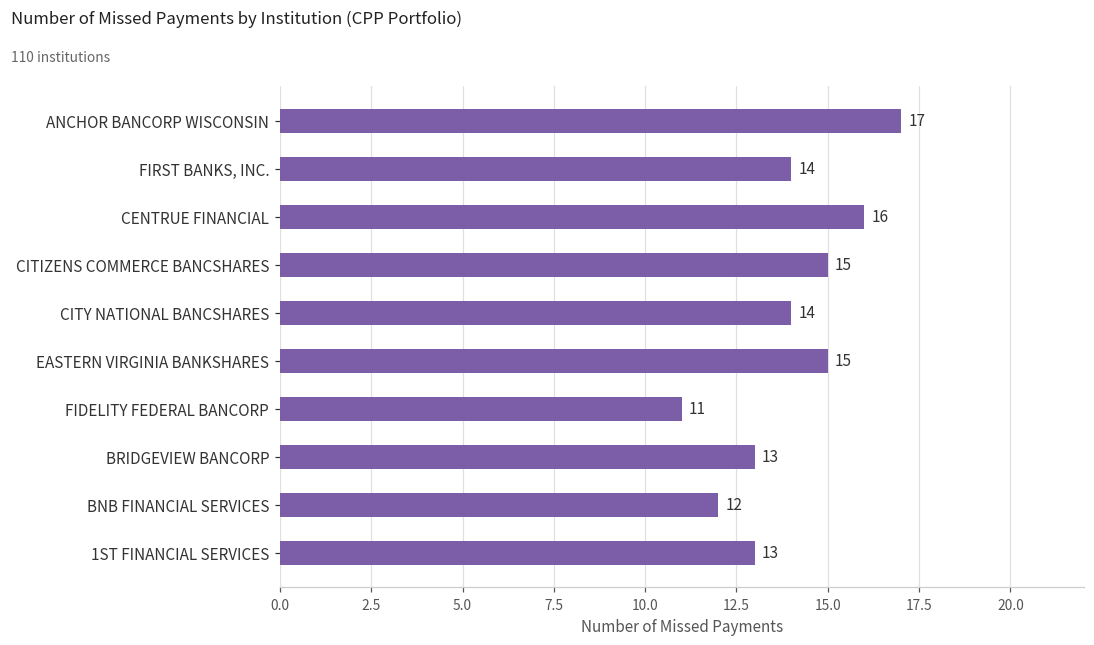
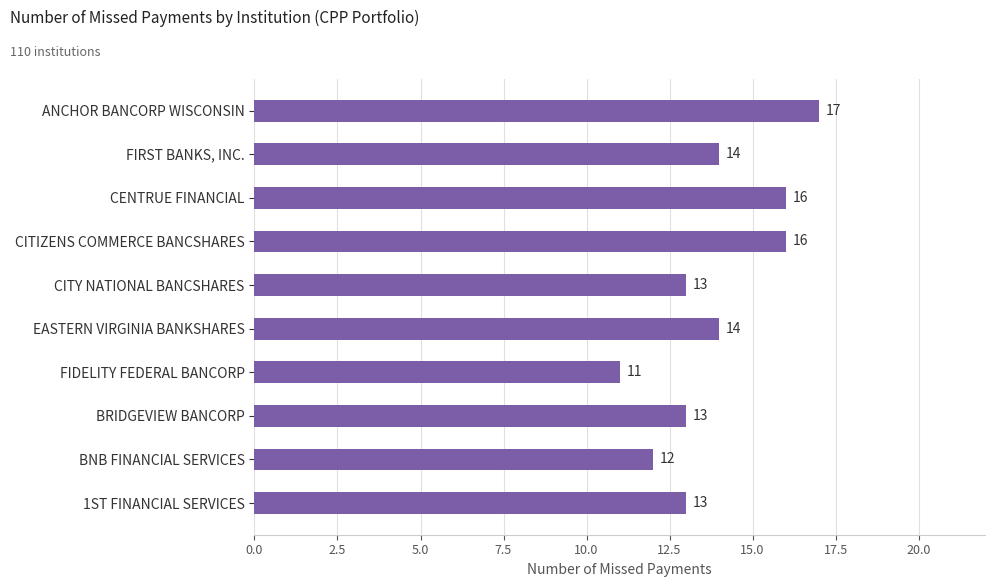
CITIZENS COMMERCE BANCSHARES: 15 -> 16
CITY NATIONAL BANCSHARES: 14 -> 13
EASTERN VIRGINIA BANKSHARES: 15 -> 14
